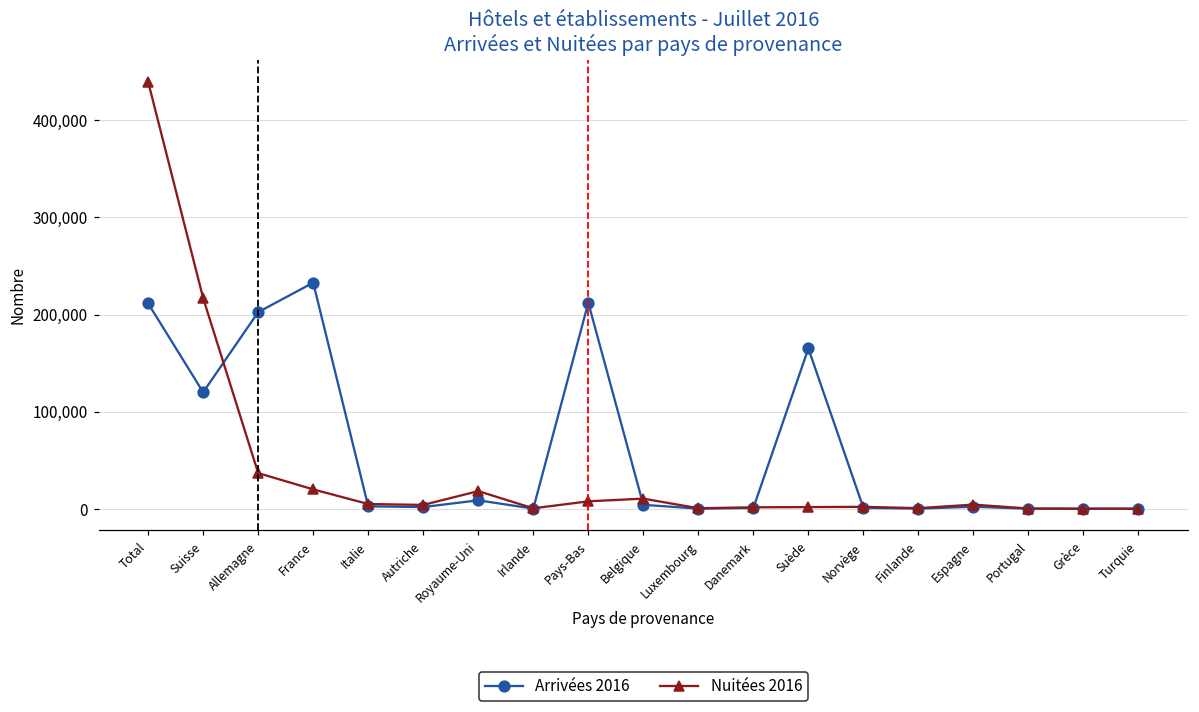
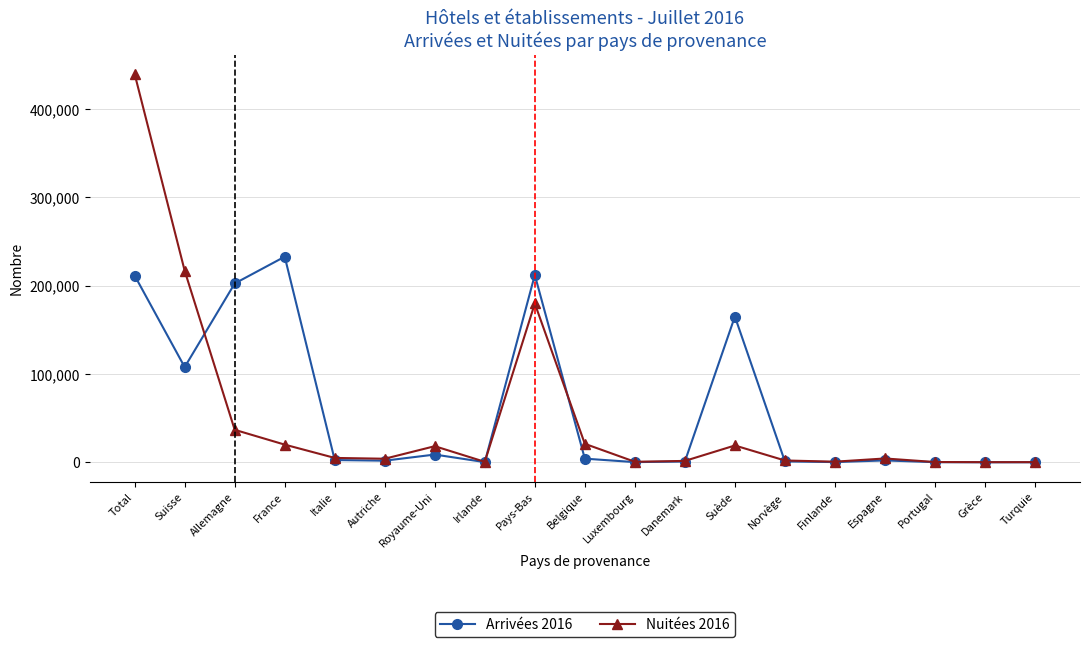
Arrivées 2016, Suisse: 120,000 -> 110,000
Nuitées 2016, Pays-Bas: 10,000 -> 180,000
Nuitées 2016, Belgique: 10,000 -> 20,000
Nuitées 2016, Suède: 0 -> 20,000
